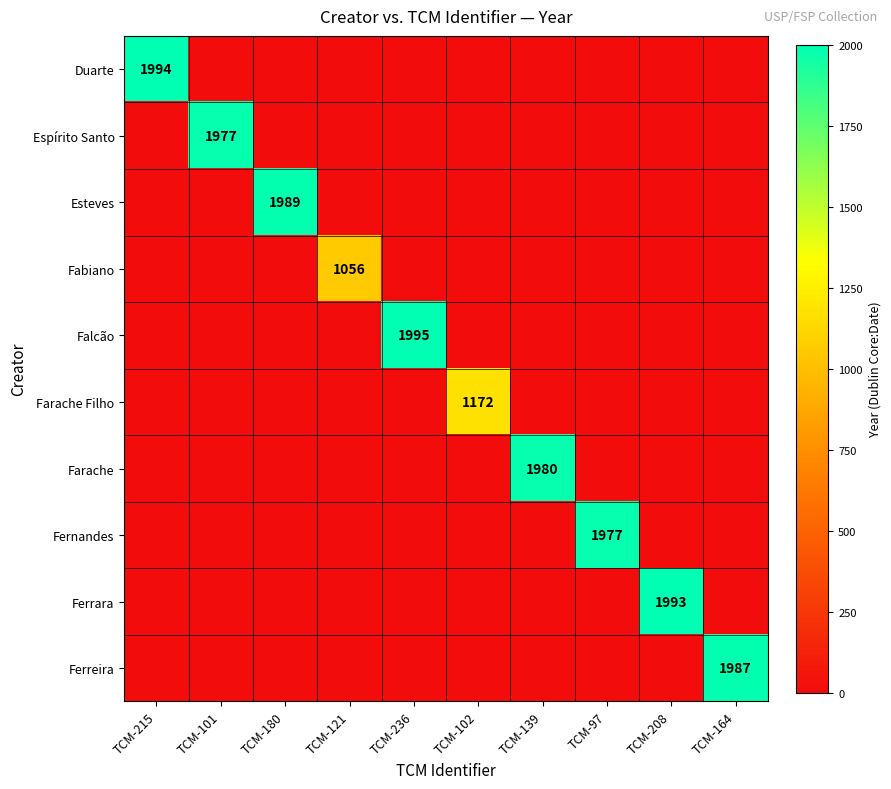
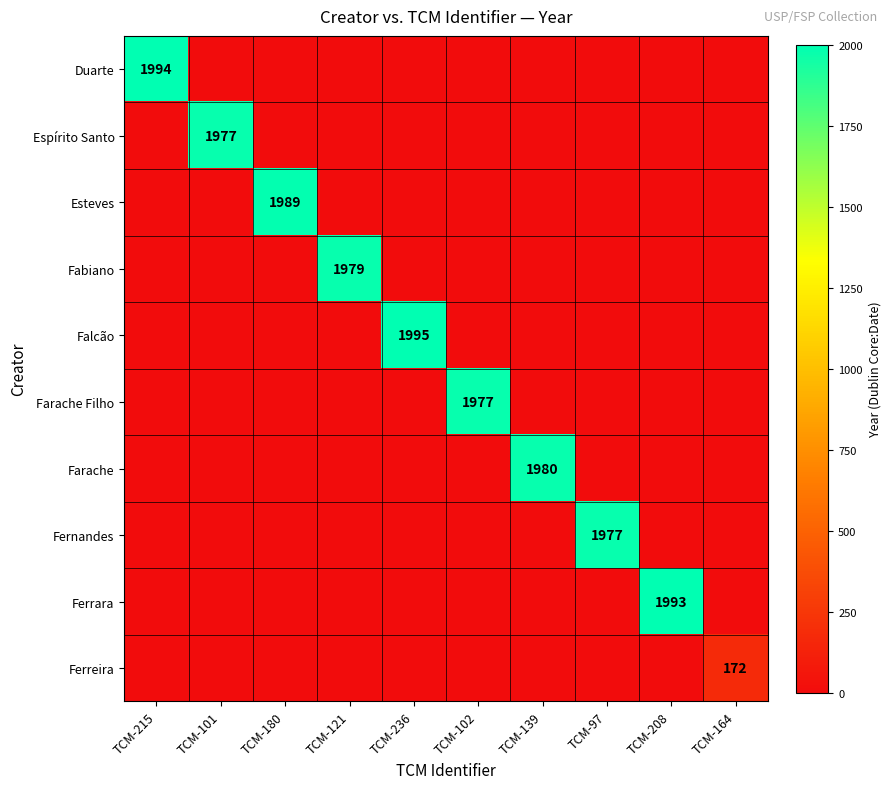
Fabiano, TCM-121: 1056 -> 1979
Farache Filho, TCM-102: 1172 -> 1977
Ferreira, TCM-164: 1987 -> 172
